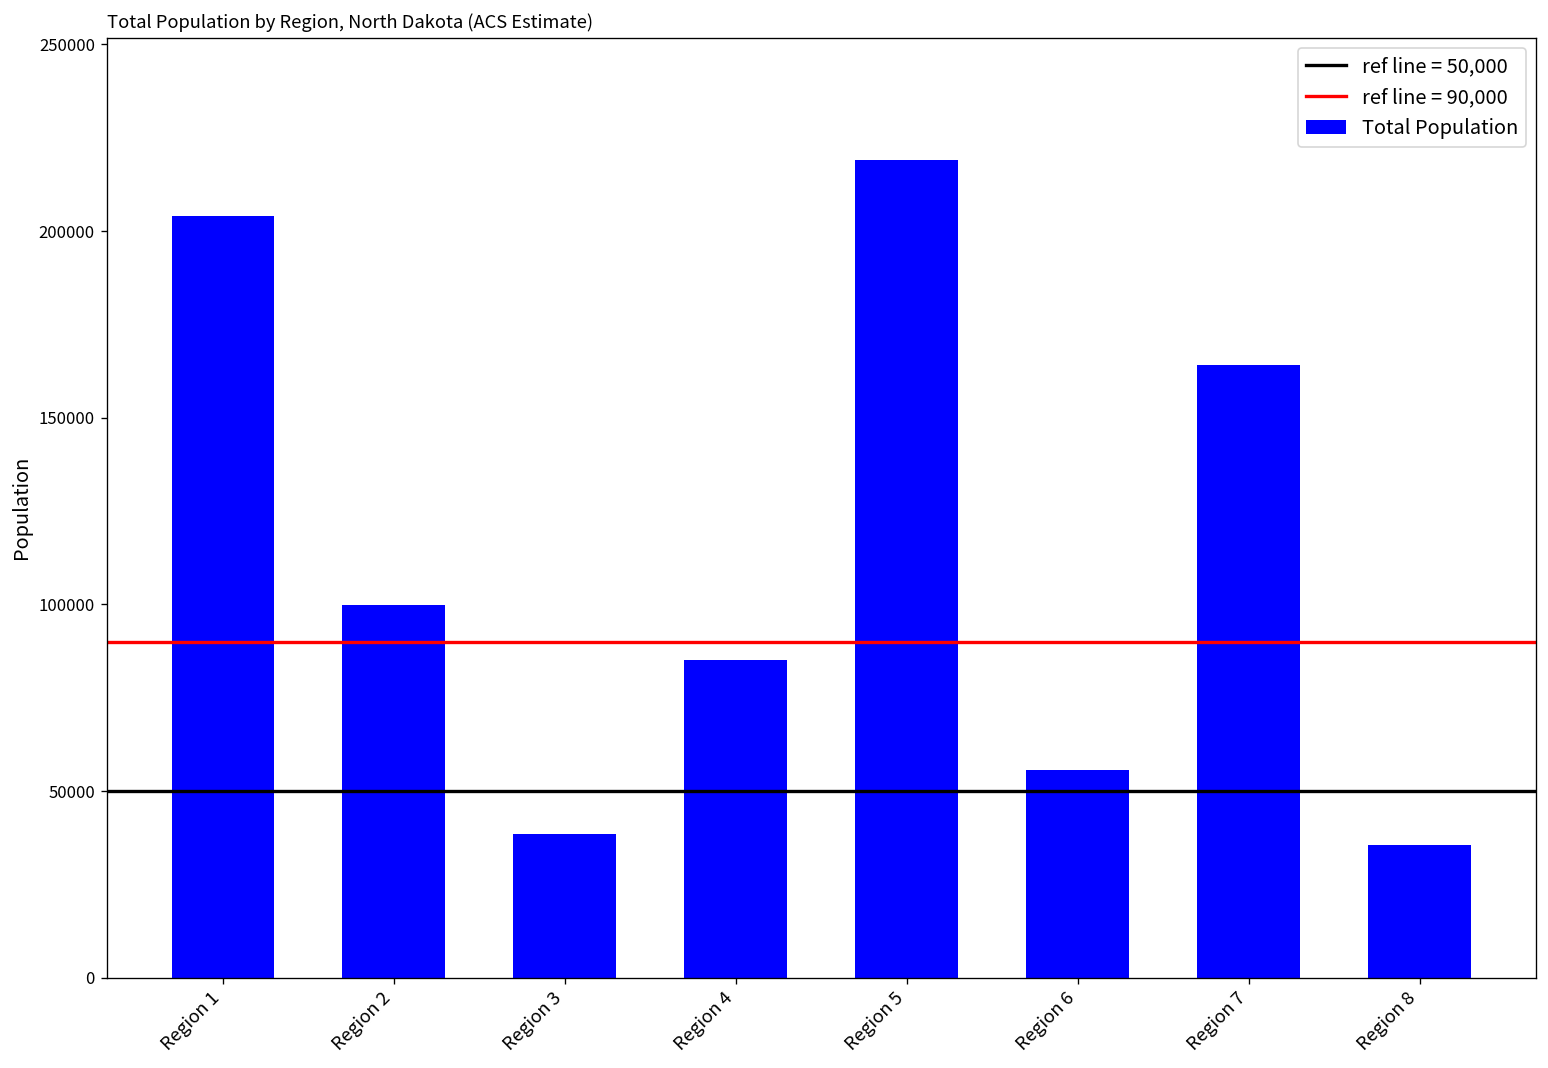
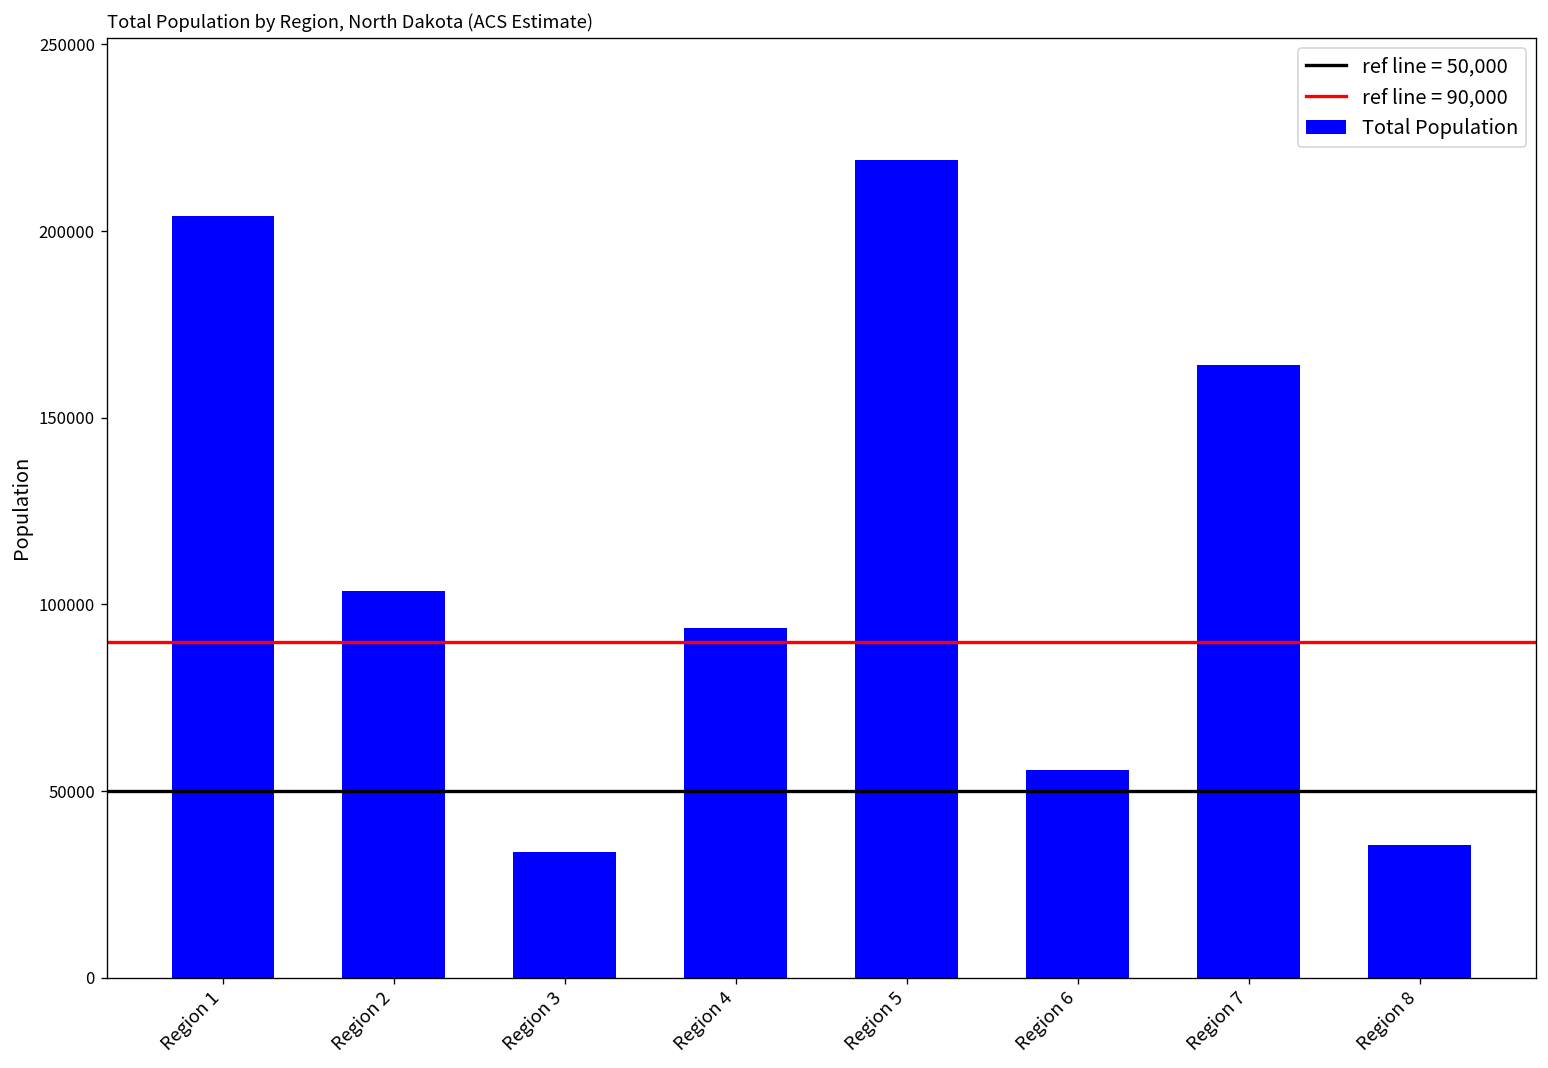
Region 2: 100000 -> 104000
Region 3: 39000 -> 34000
Region 4: 85000 -> 94000
